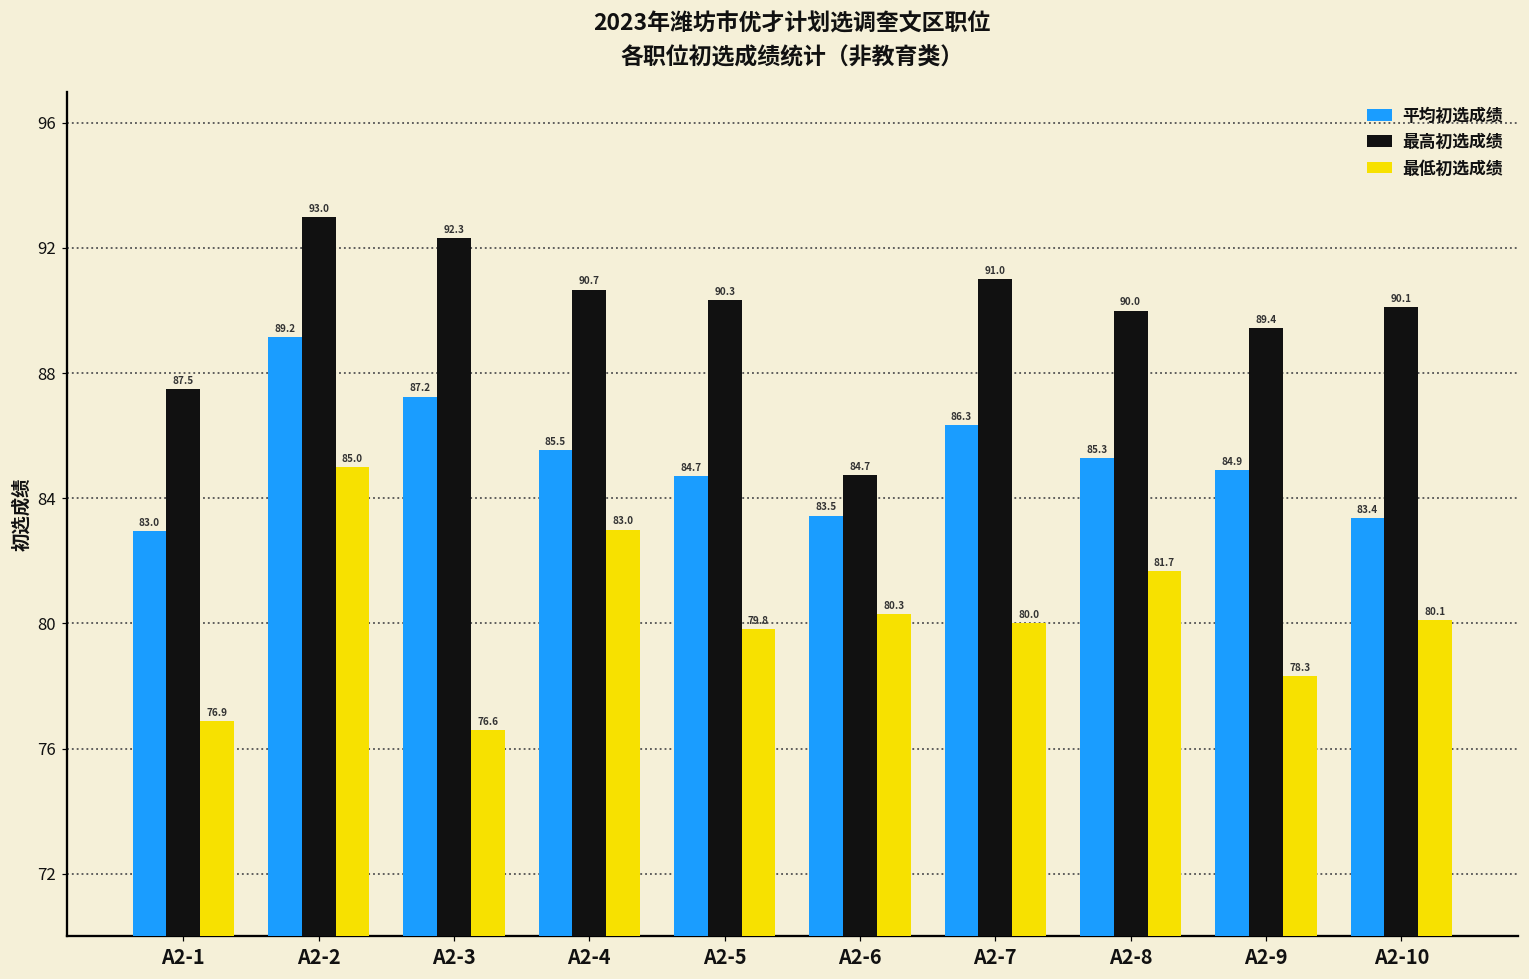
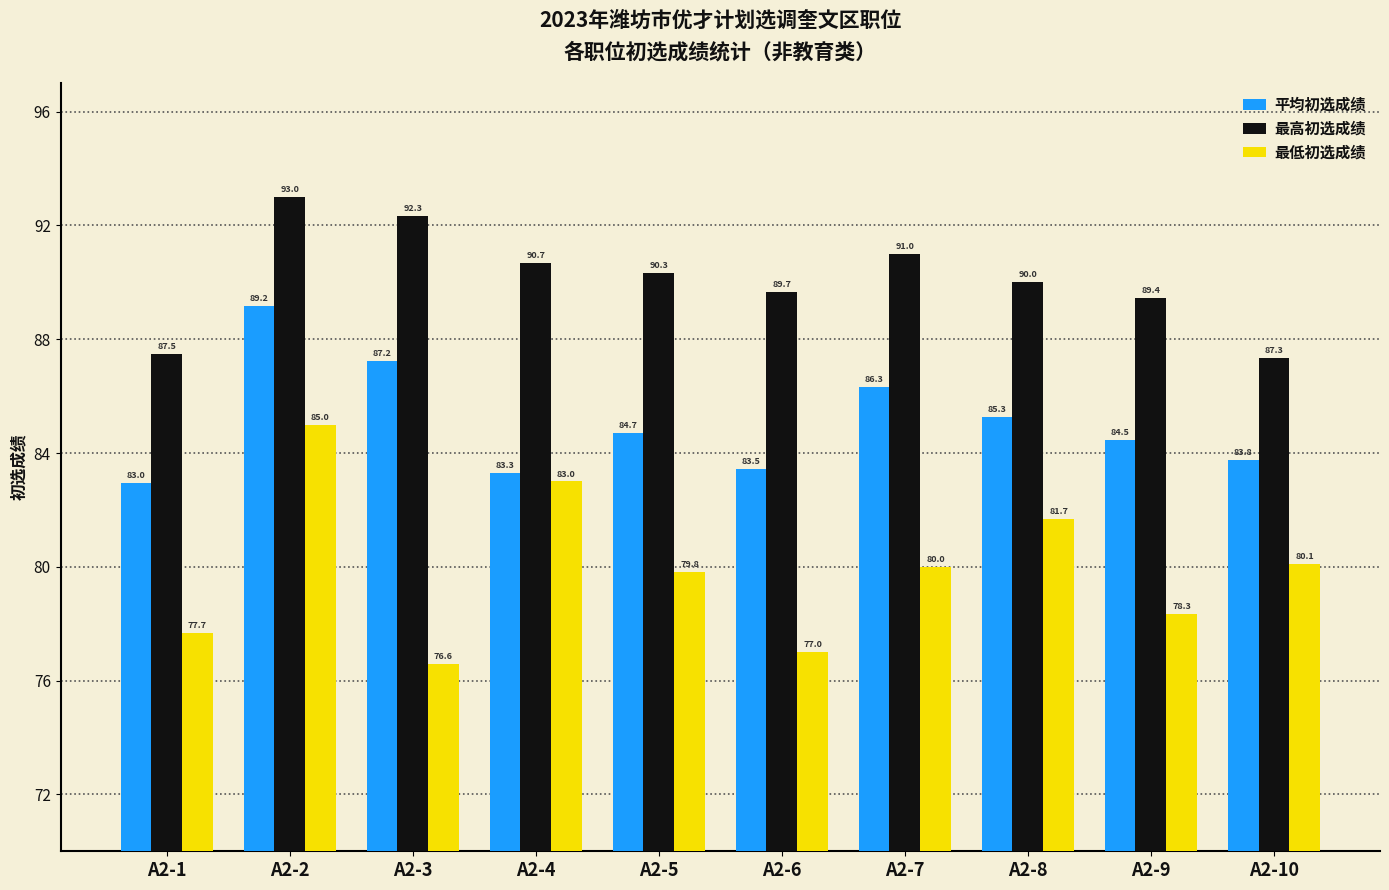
最低初选成绩, A2-1: 76.9 -> 77.7
平均初选成绩, A2-4: 85.5 -> 83.3
最高初选成绩, A2-6: 84.7 -> 89.7
最低初选成绩, A2-6: 80.3 -> 77.0
平均初选成绩, A2-9: 84.9 -> 84.5
平均初选成绩, A2-10: 83.4 -> 83.8
最高初选成绩, A2-10: 90.1 -> 87.3
